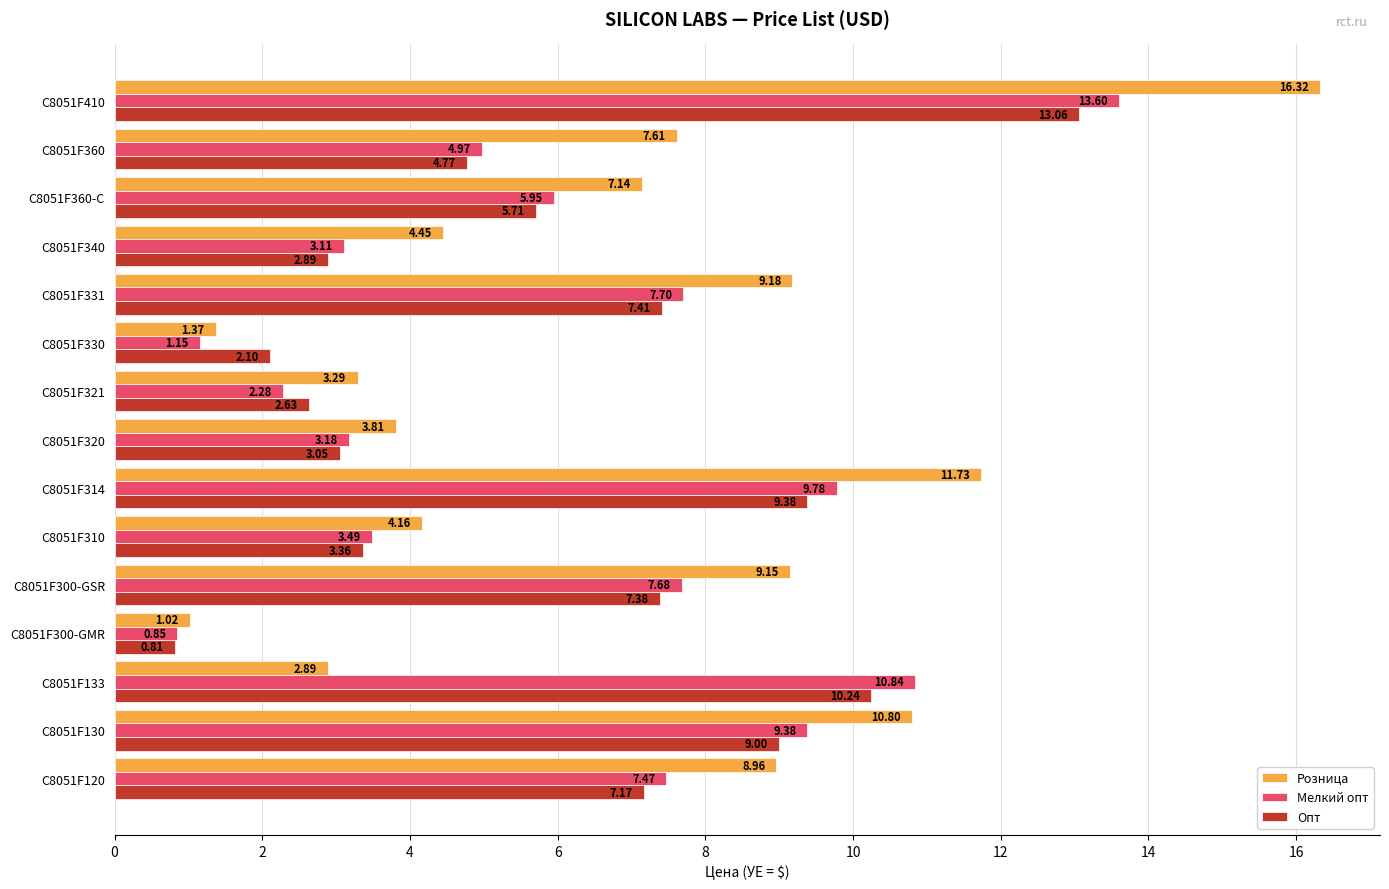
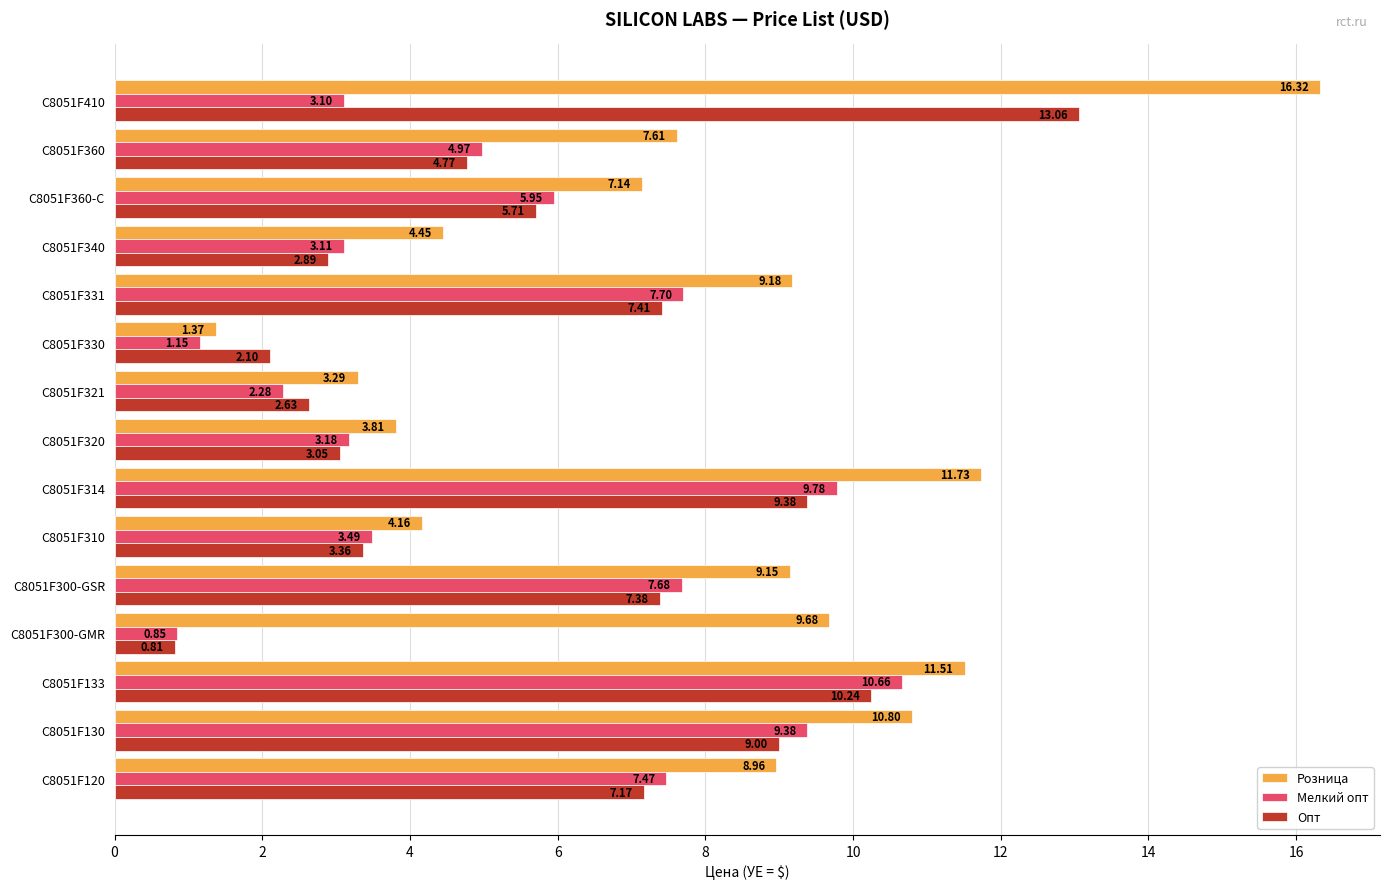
Мелкий опт, C8051F410: 13.60 -> 3.10
Розница, C8051F300-GMR: 1.02 -> 9.68
Розница, C8051F133: 2.89 -> 11.51
Мелкий опт, C8051F133: 10.84 -> 10.66
